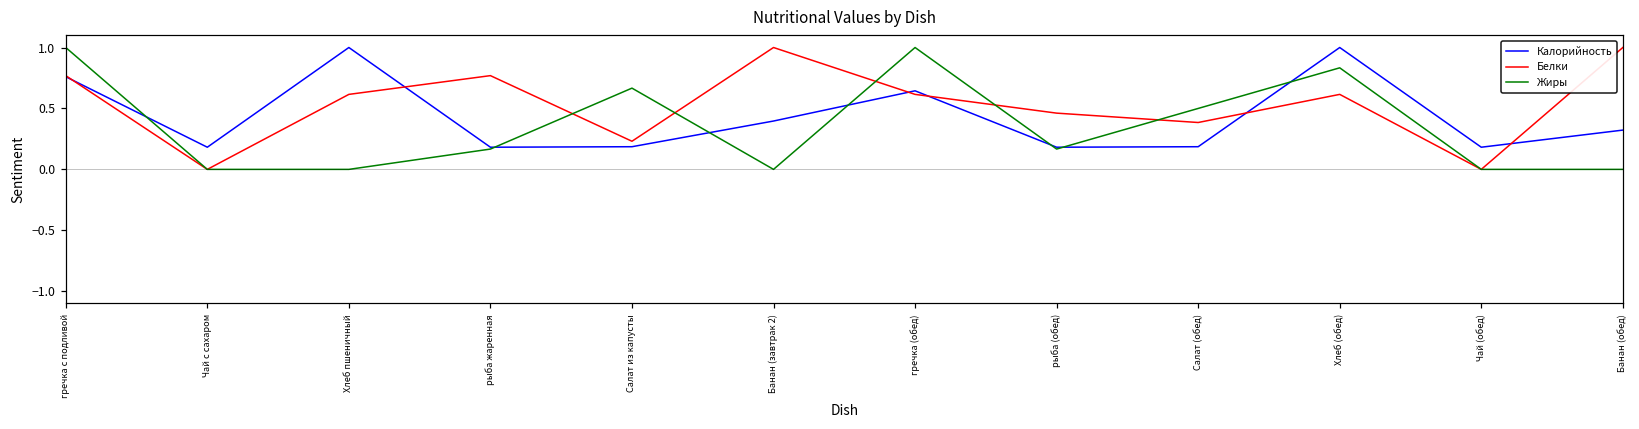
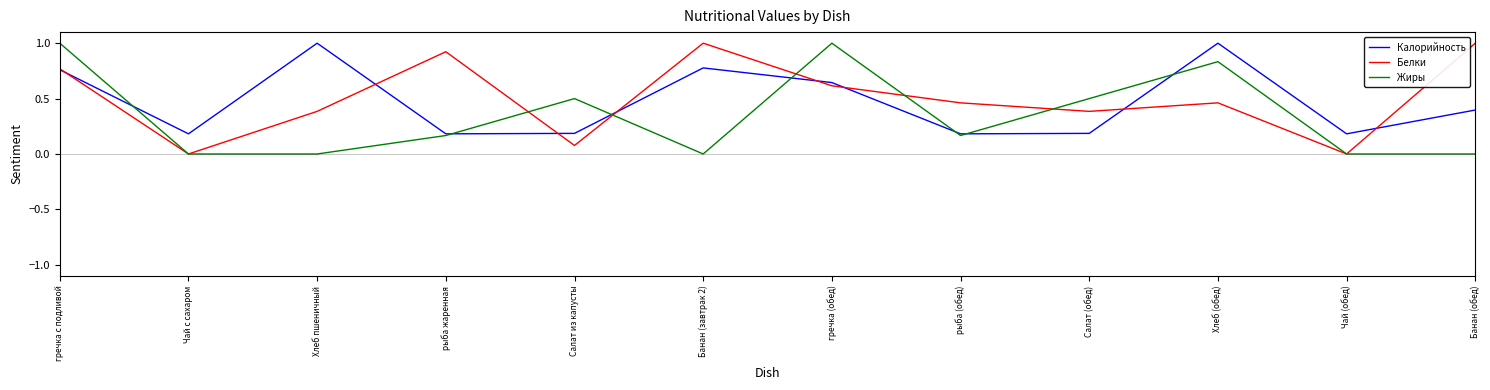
Белки, Хлеб пшеничный: 0.62 -> 0.38
Белки, рыба жаренная: 0.77 -> 0.92
Белки, Салат из капусты: 0.23 -> 0.08
Жиры, Салат из капусты: 0.67 -> 0.50
Калорийность, Банан (завтрак 2): 0.40 -> 0.78
Белки, Хлеб (обед): 0.62 -> 0.46
Калорийность, Банан (обед): 0.32 -> 0.40
